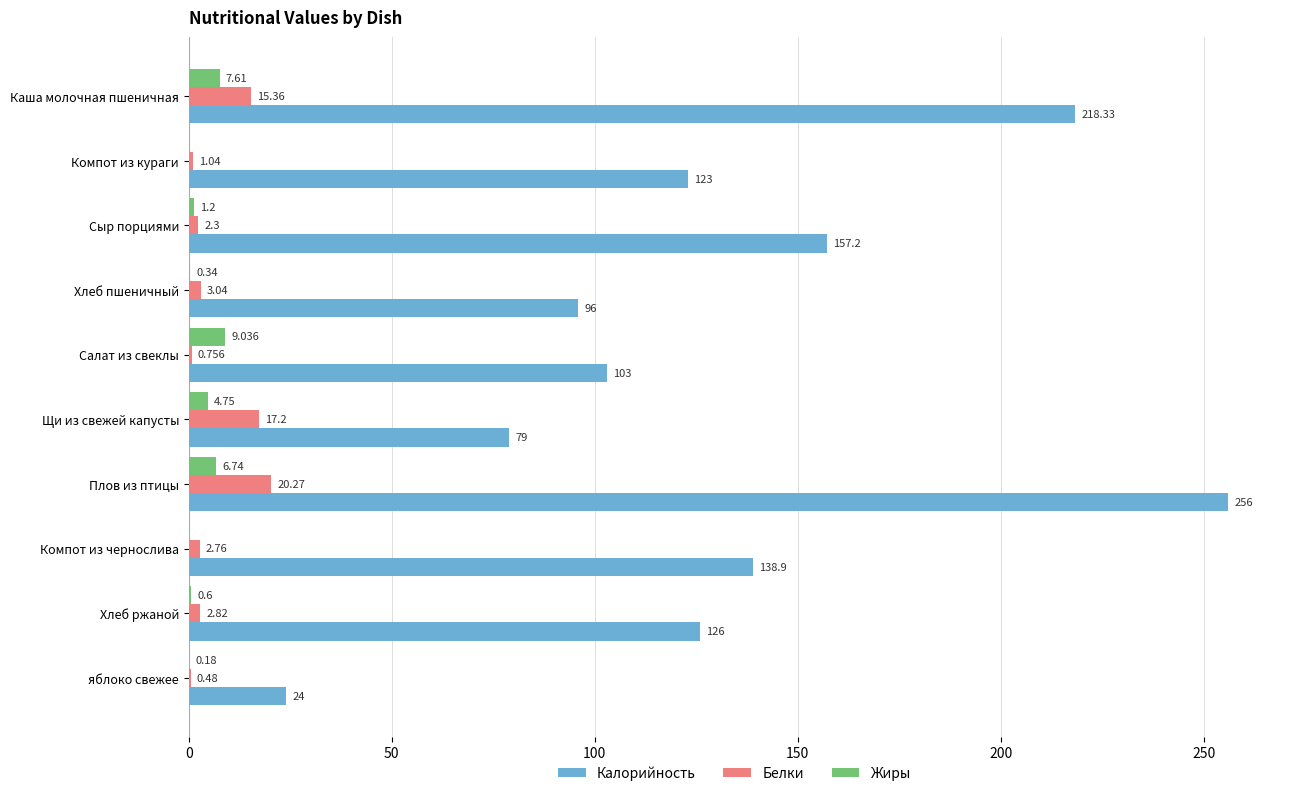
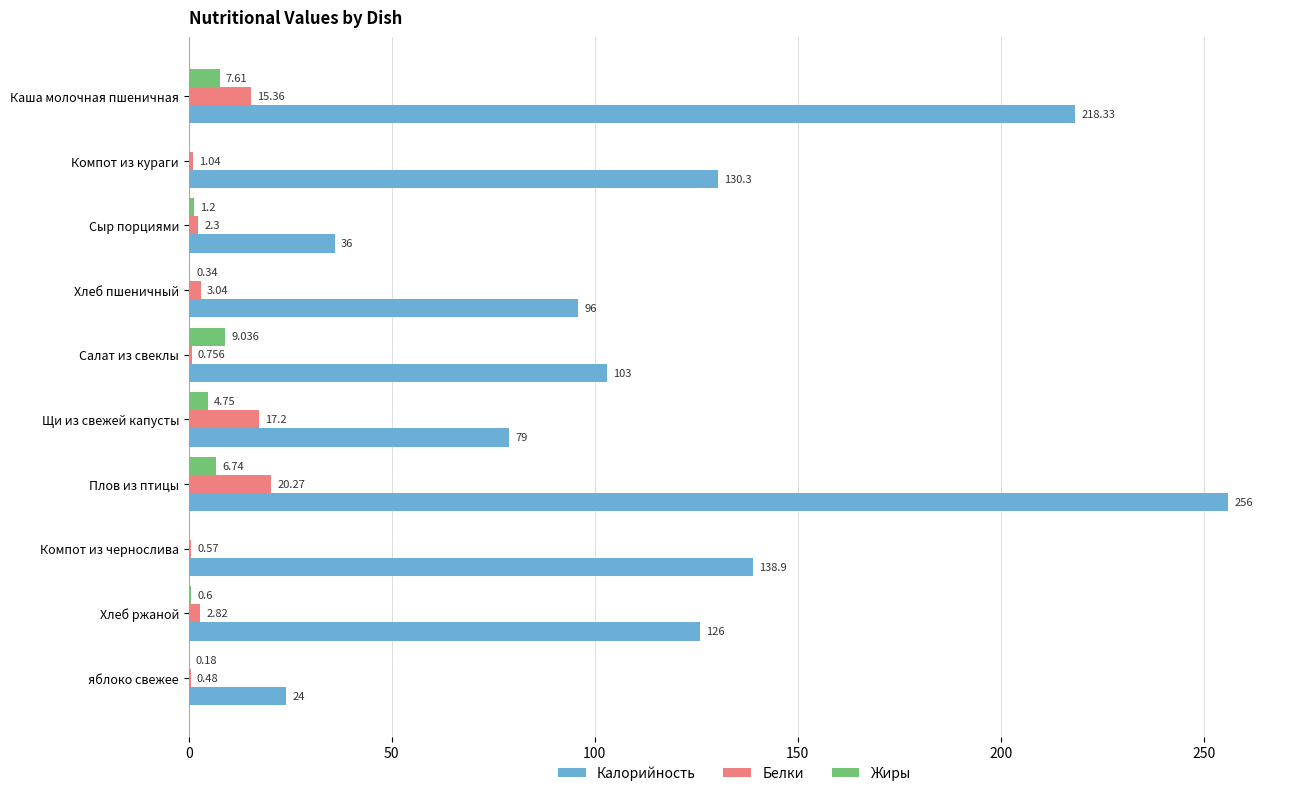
Калорийность, Компот из кураги: 123 -> 130.3
Калорийность, Сыр порциями: 157.2 -> 36
Белки, Компот из чернослива: 2.76 -> 0.57
